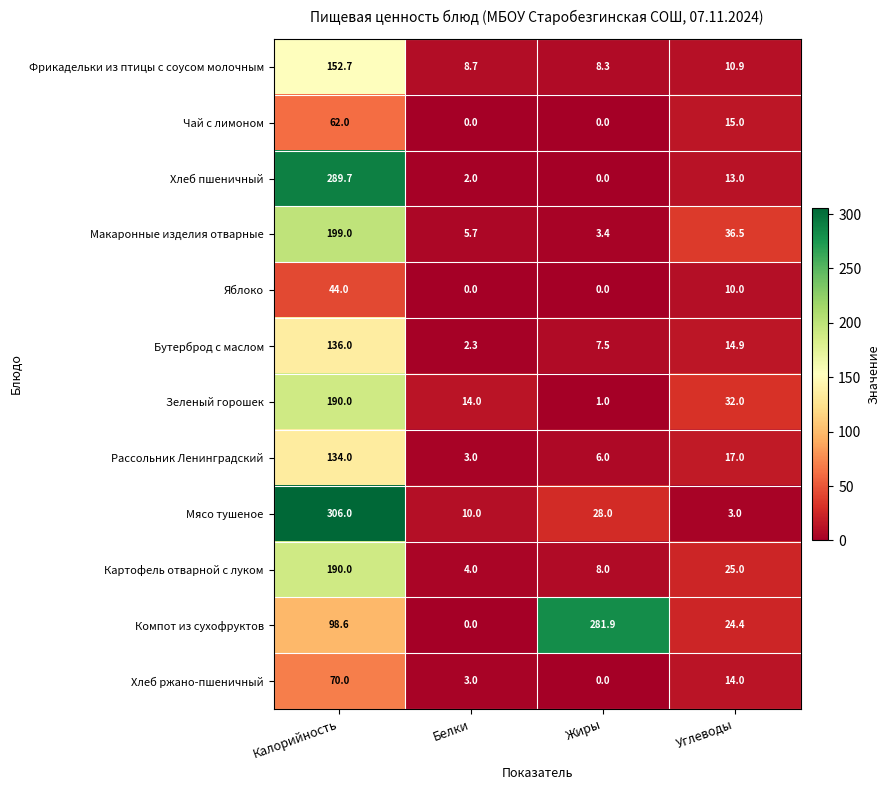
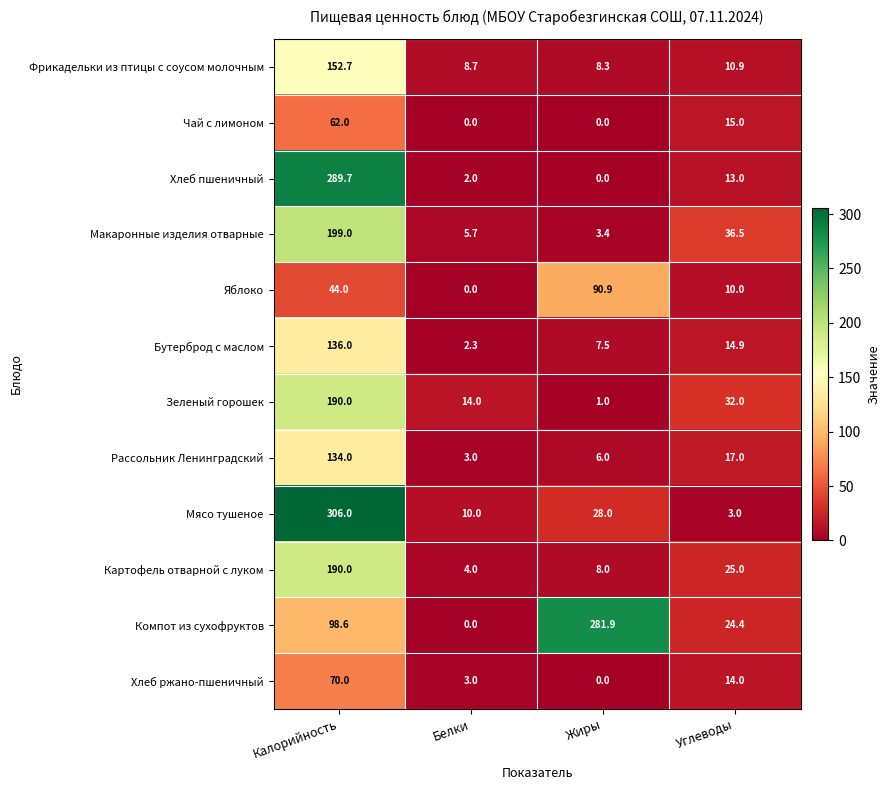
Яблоко, Жиры: 0.0 -> 90.9
